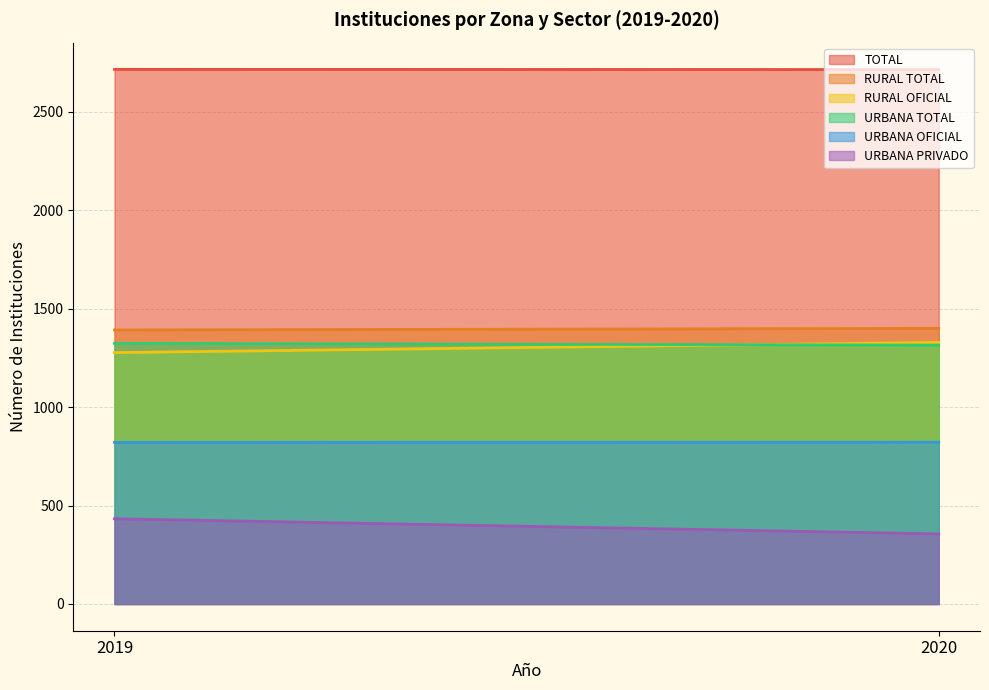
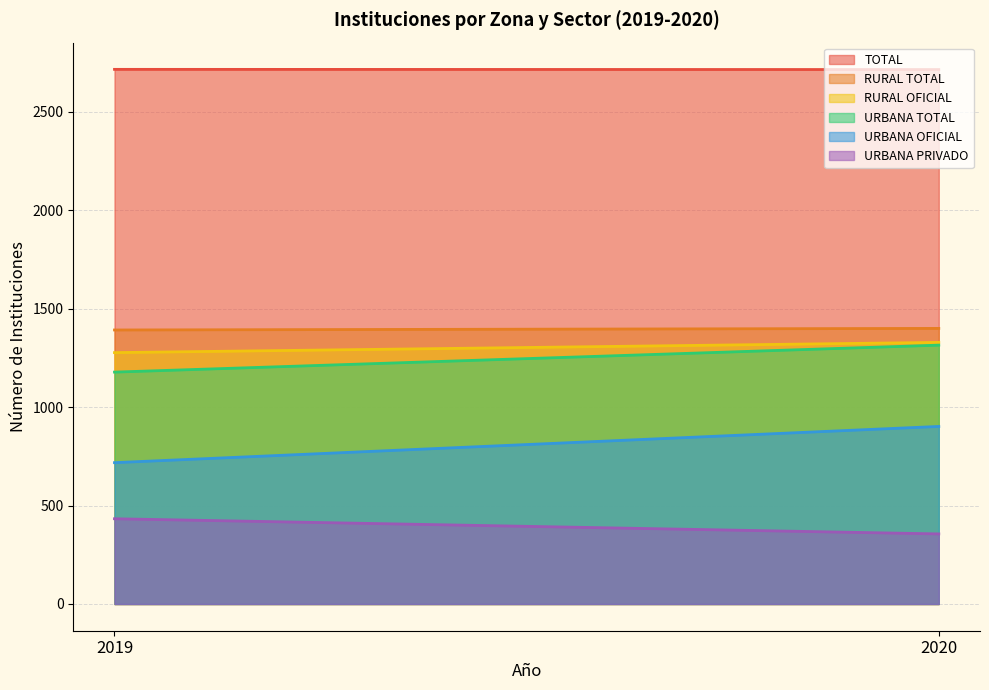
URBANA TOTAL, 2019: 1320 -> 1180
URBANA OFICIAL, 2019: 820 -> 720
URBANA OFICIAL, 2020: 820 -> 900
